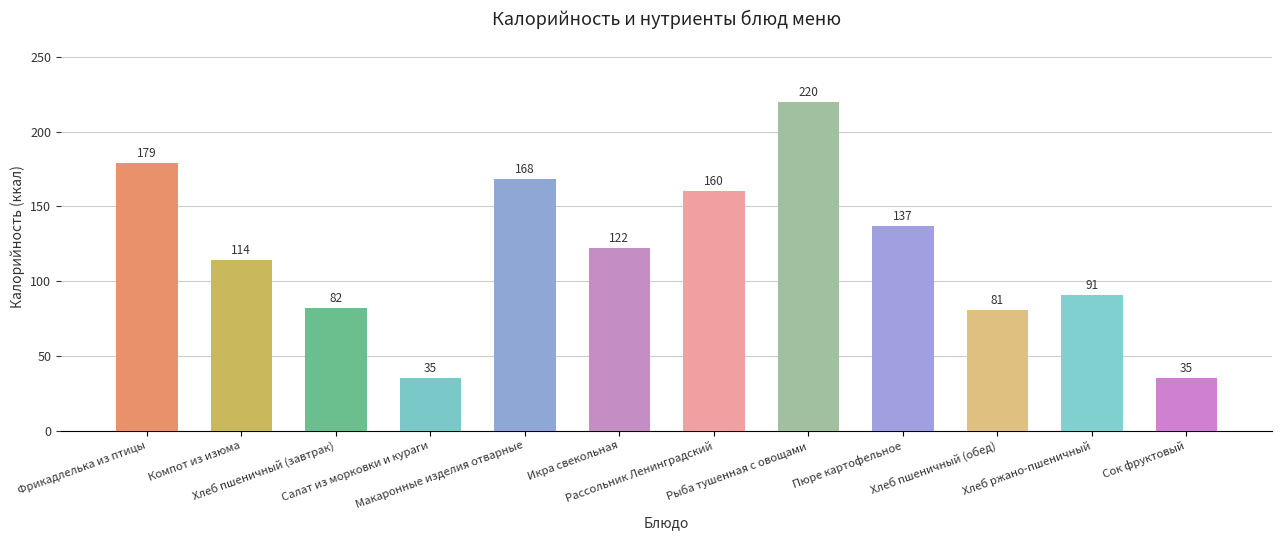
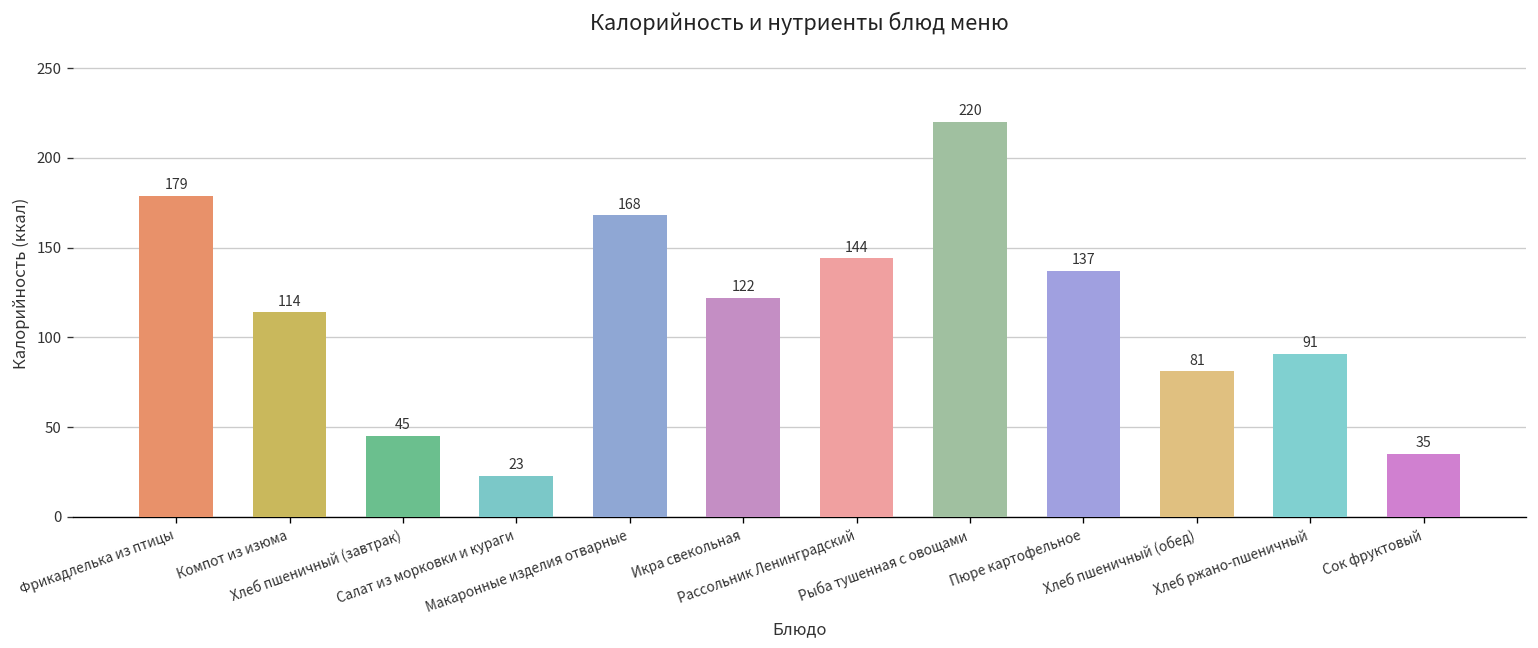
Хлеб пшеничный (завтрак): 82 -> 45
Салат из морковки и кураги: 35 -> 23
Рассольник Ленинградский: 160 -> 144
